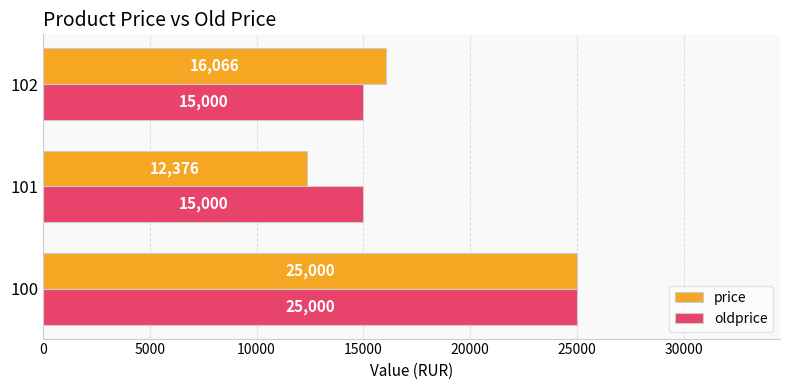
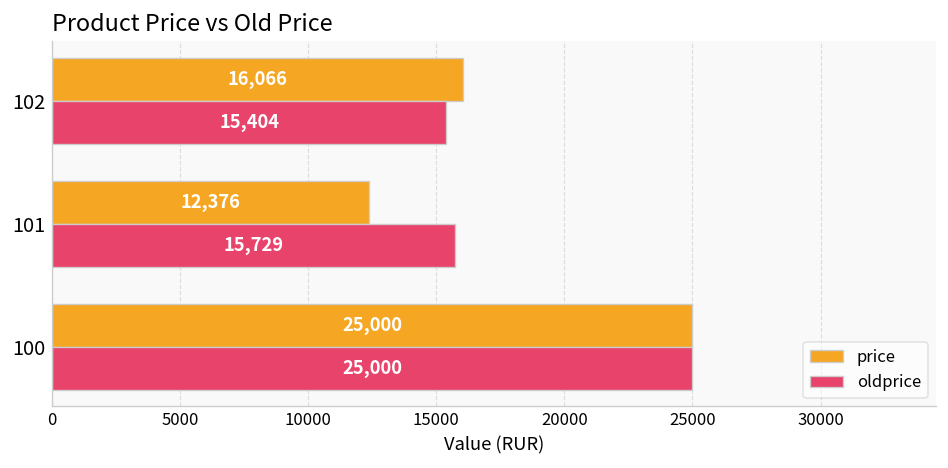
oldprice, 102: 15,000 -> 15,404
oldprice, 101: 15,000 -> 15,729
